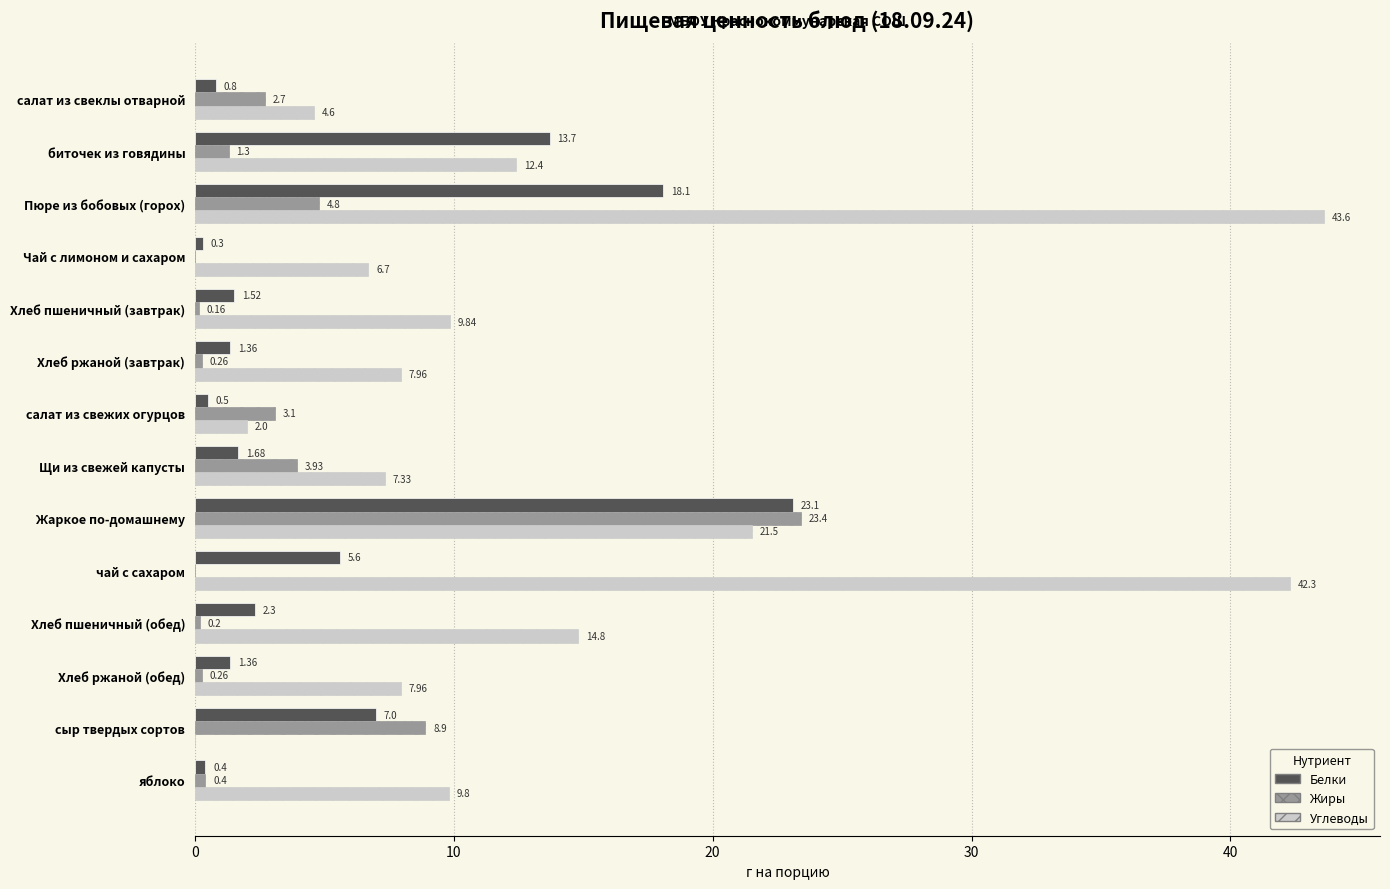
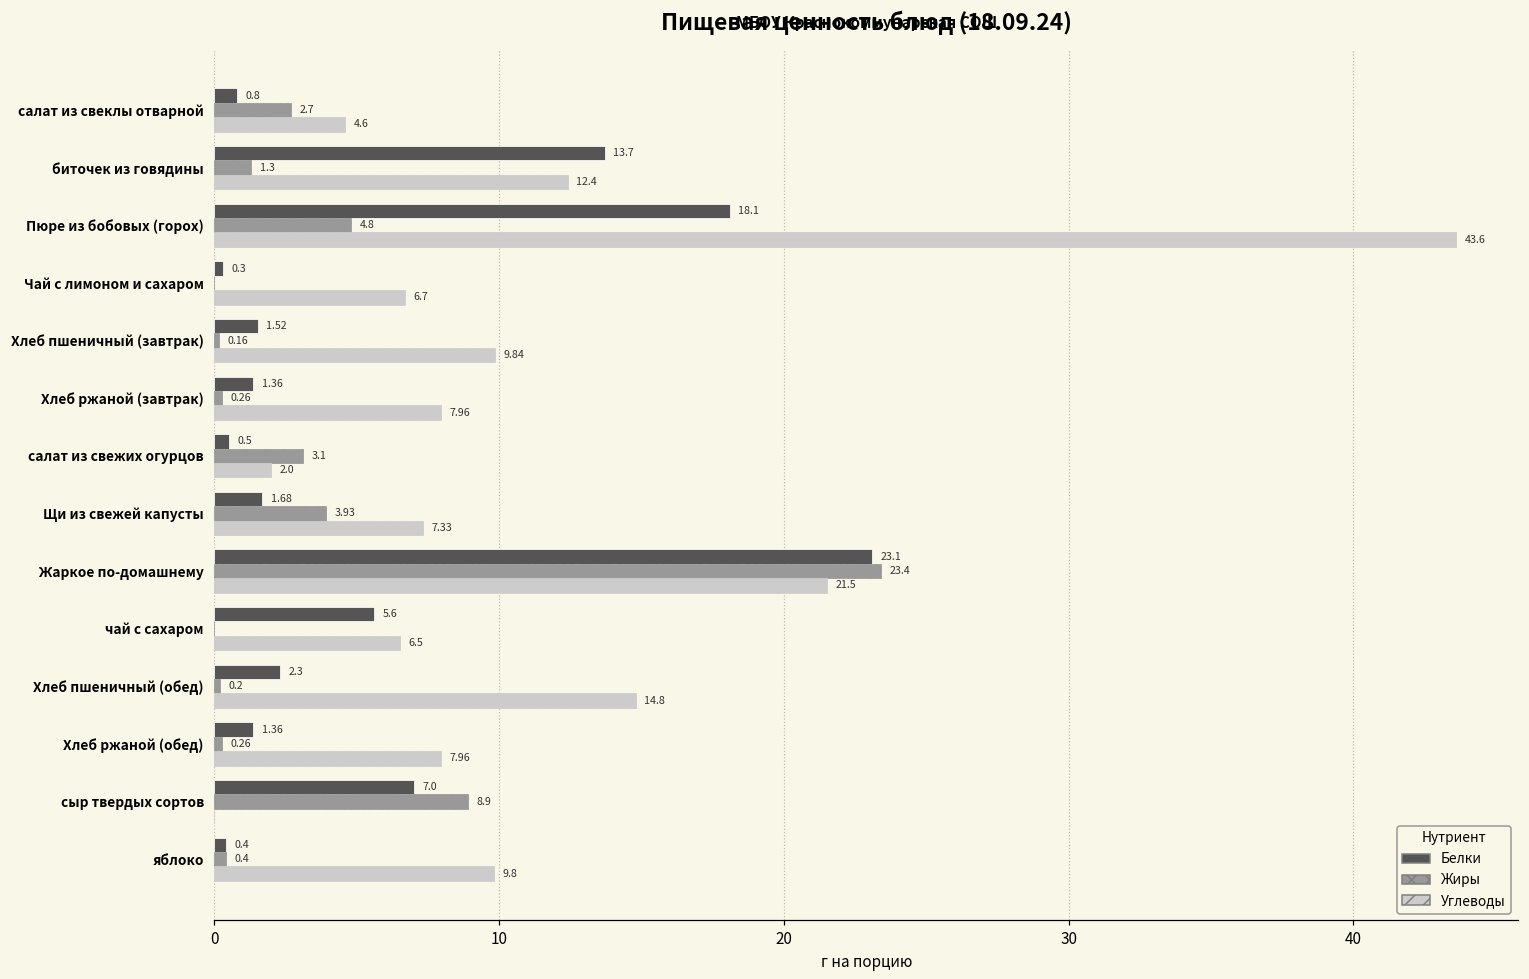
Углеводы, чай с сахаром: 42.3 -> 6.5
